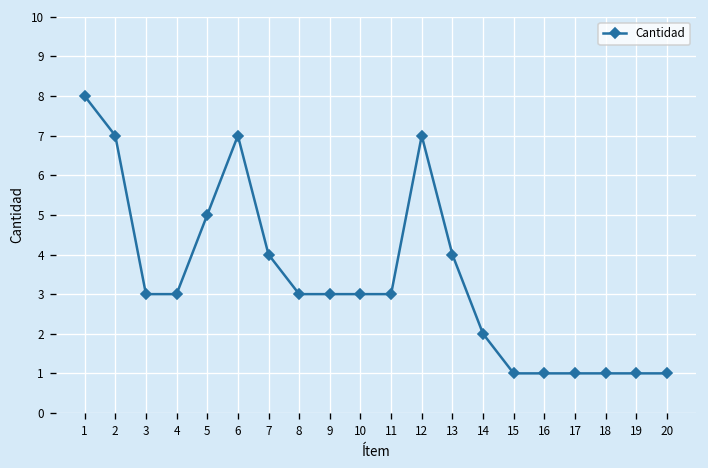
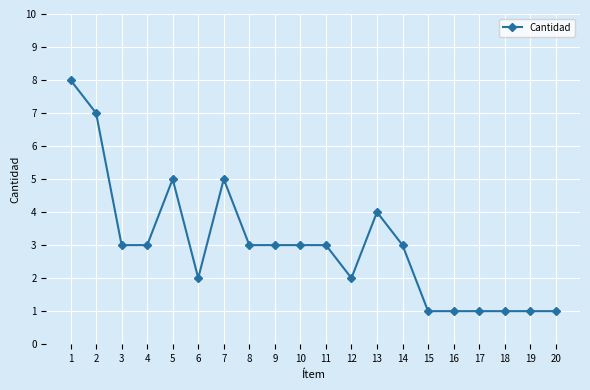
6: 7 -> 2
7: 4 -> 5
12: 7 -> 2
14: 2 -> 3
